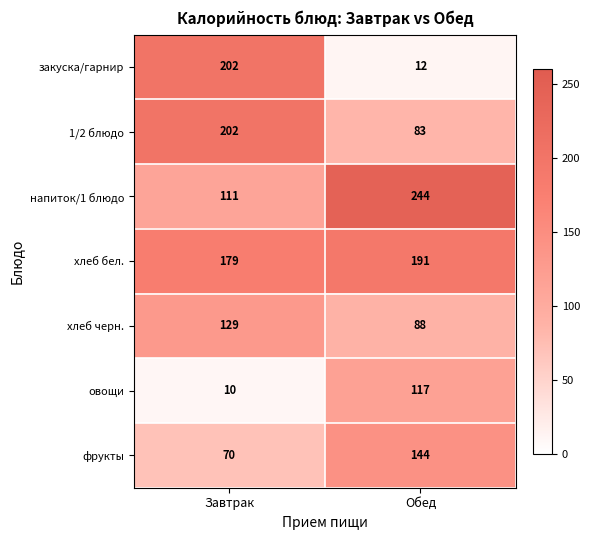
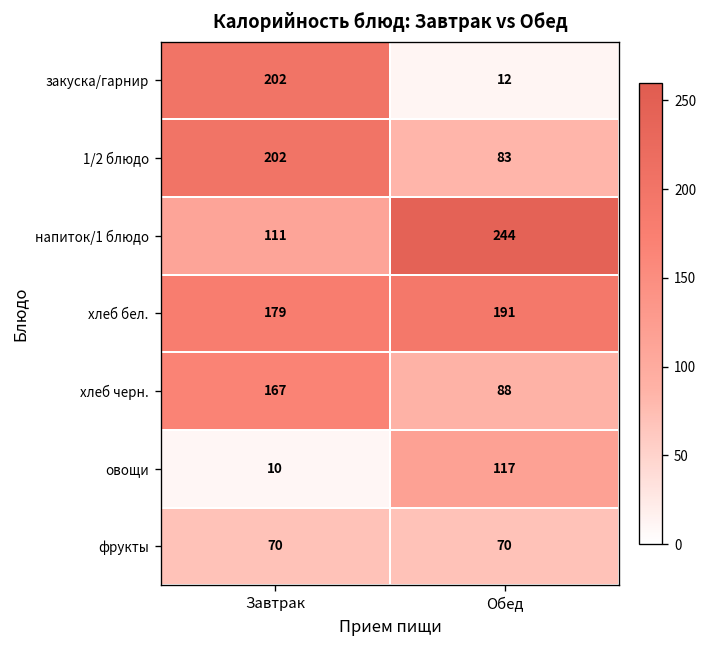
хлеб черн., Завтрак: 129 -> 167
фрукты, Обед: 144 -> 70
